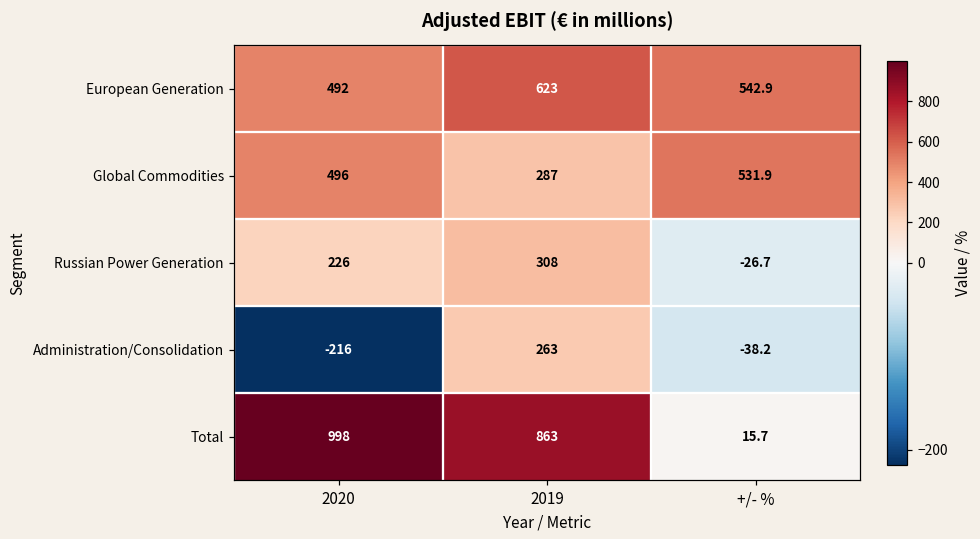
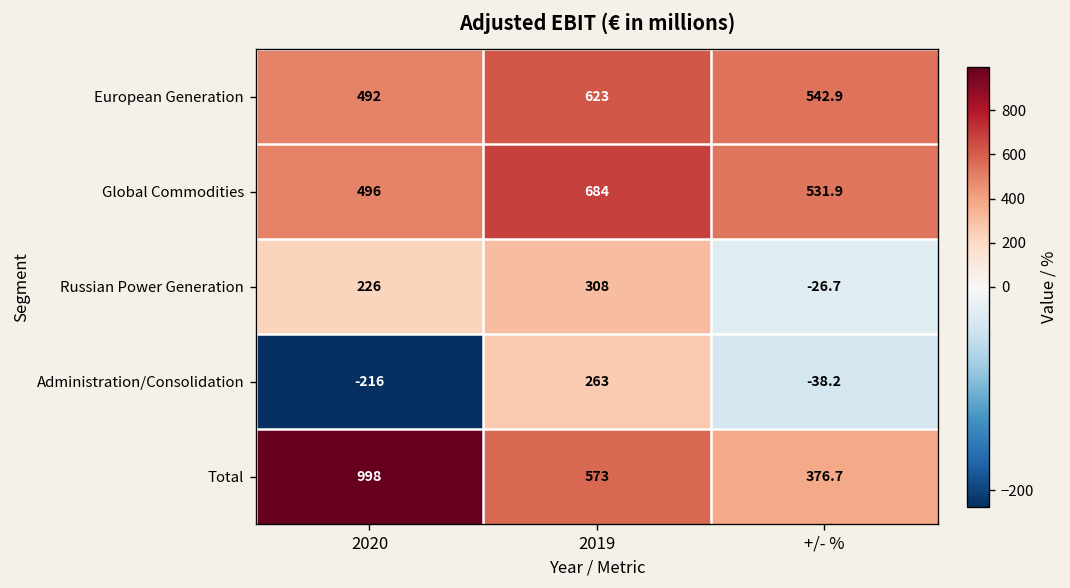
Global Commodities, 2019: 287 -> 684
Total, 2019: 863 -> 573
Total, +/- %: 15.7 -> 376.7
